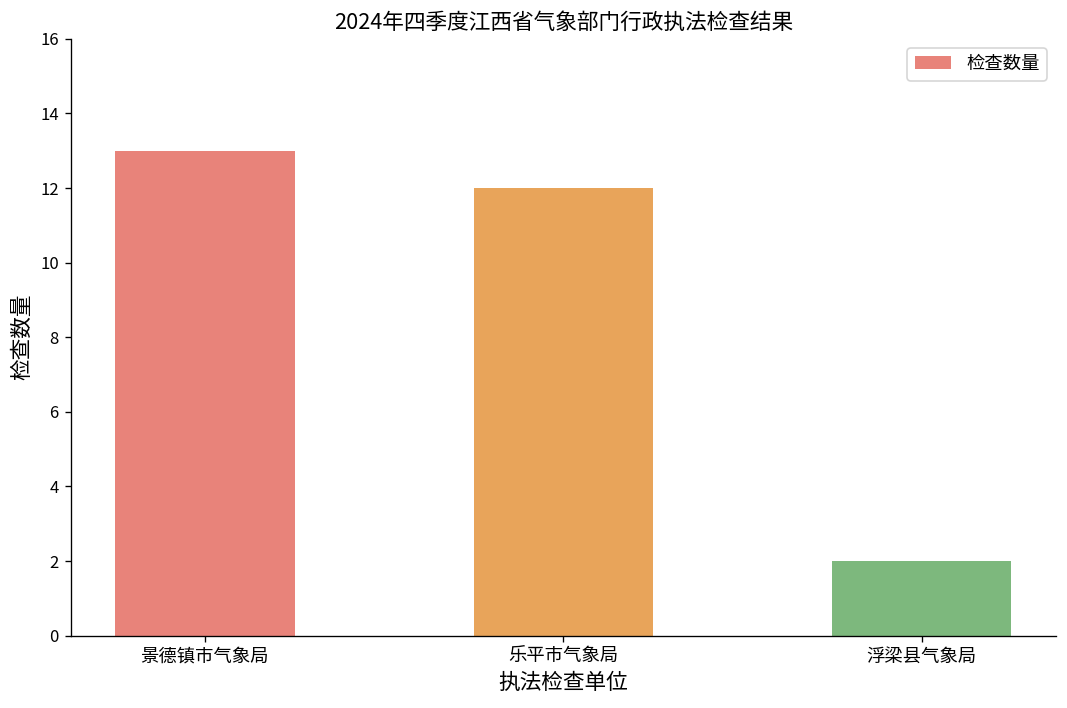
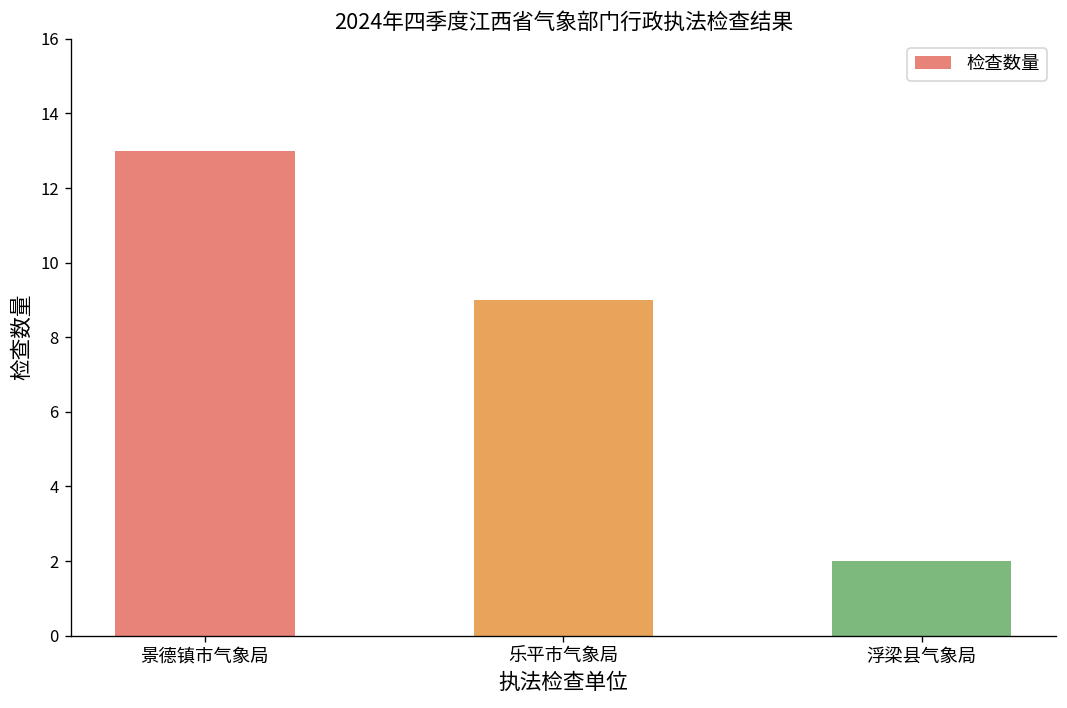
乐平市气象局: 12 -> 9
